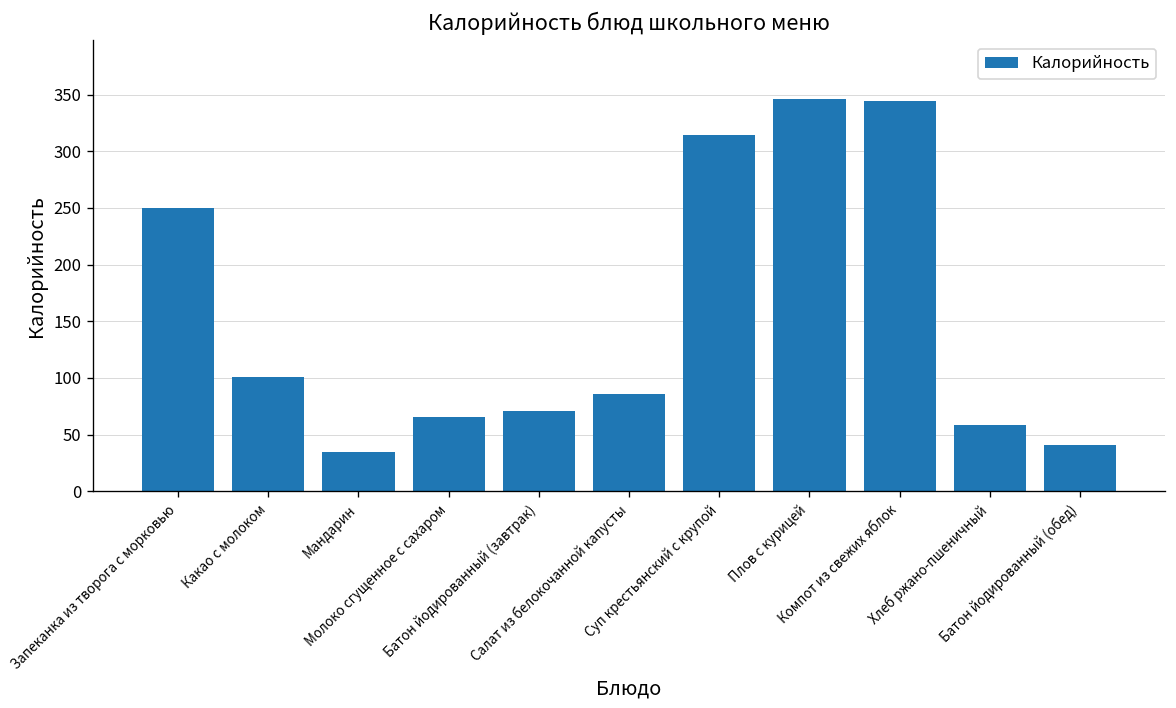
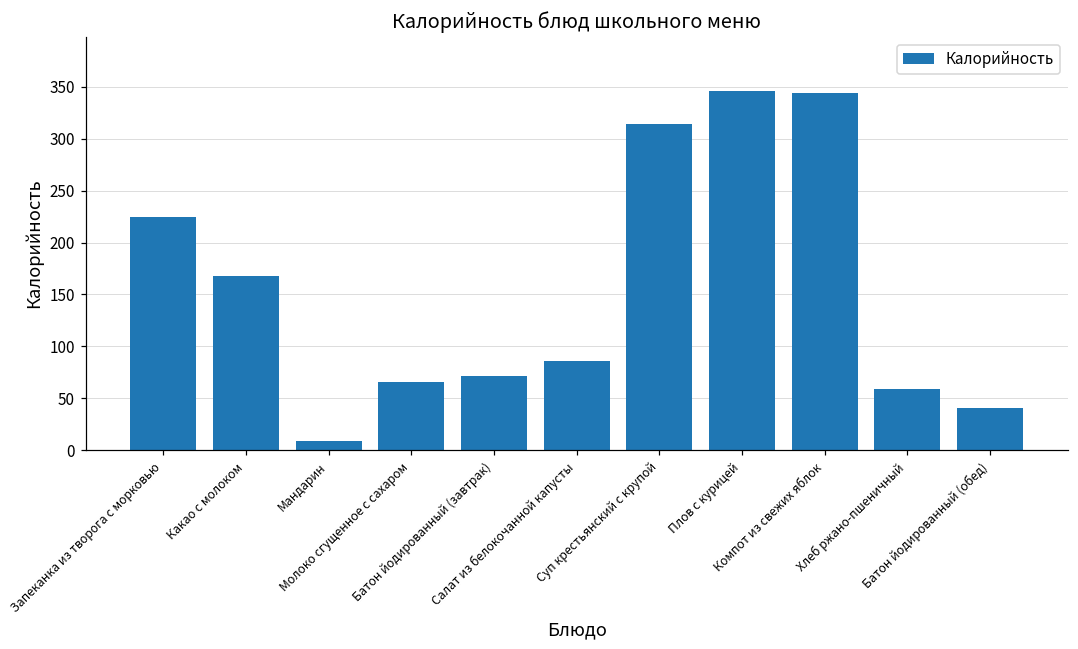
Запеканка из творога с морковью: 250 -> 220
Какао с молоком: 100 -> 170
Мандарин: 40 -> 10
